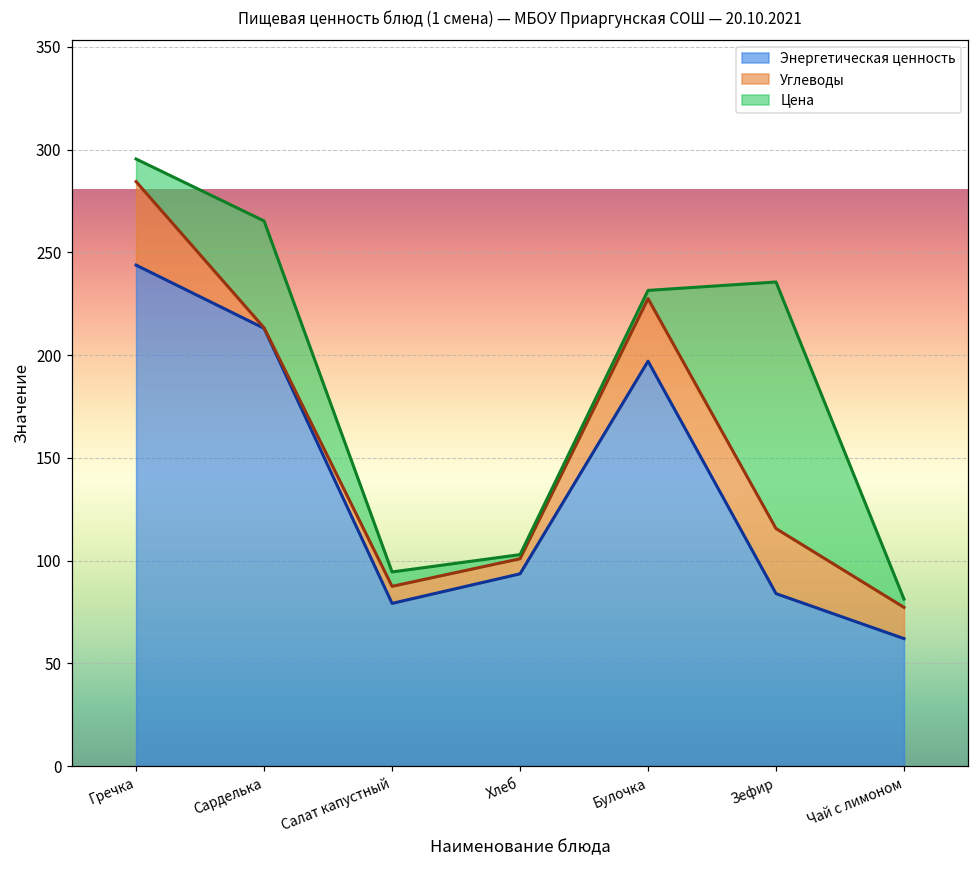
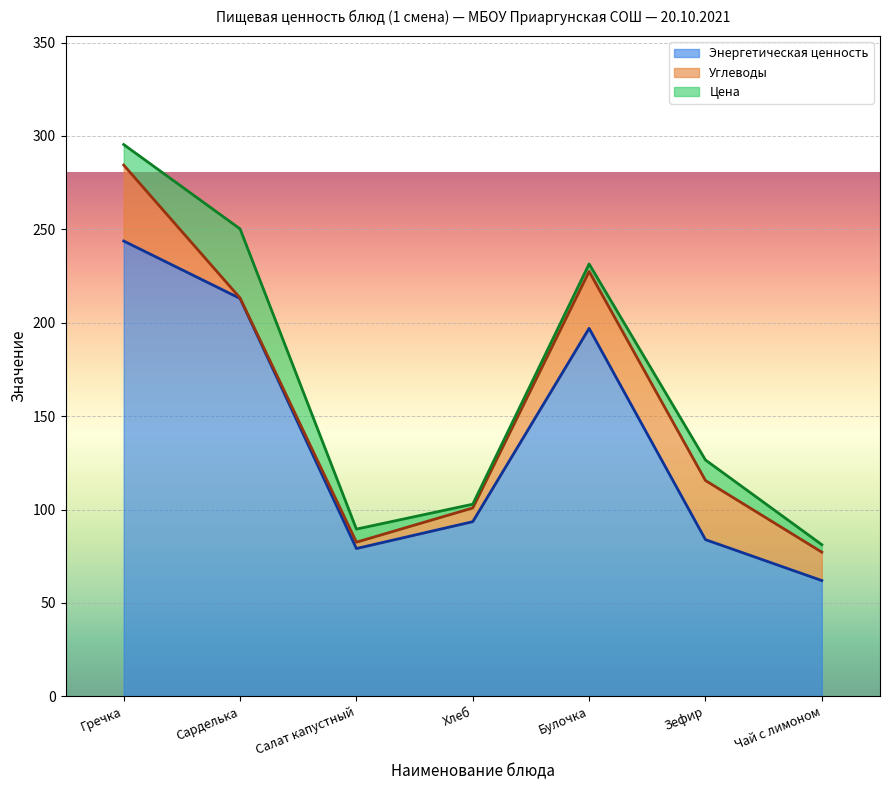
Цена, Сарделька: 52 -> 37
Углеводы, Салат капустный: 8 -> 3
Цена, Зефир: 120 -> 11
